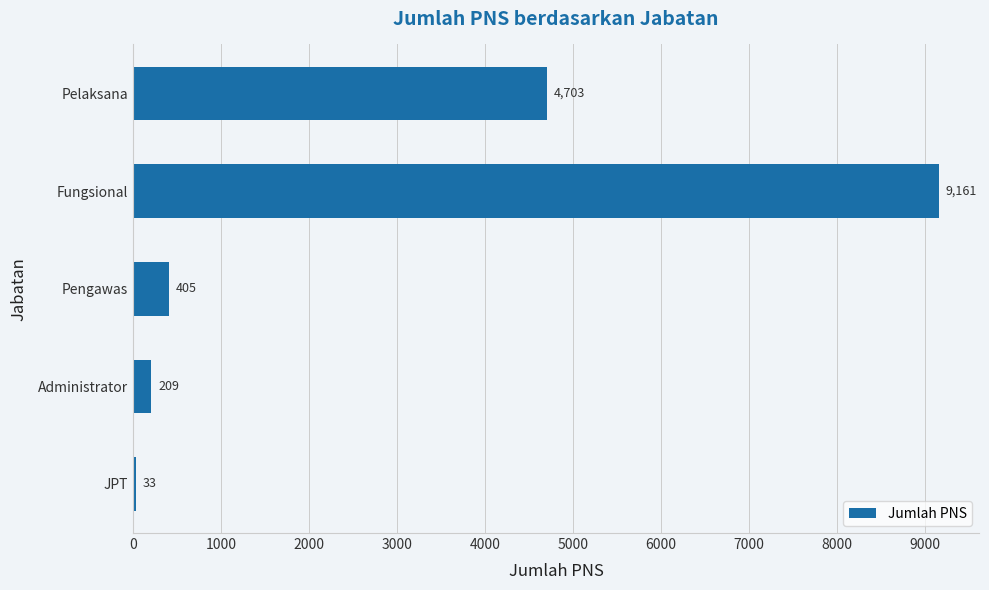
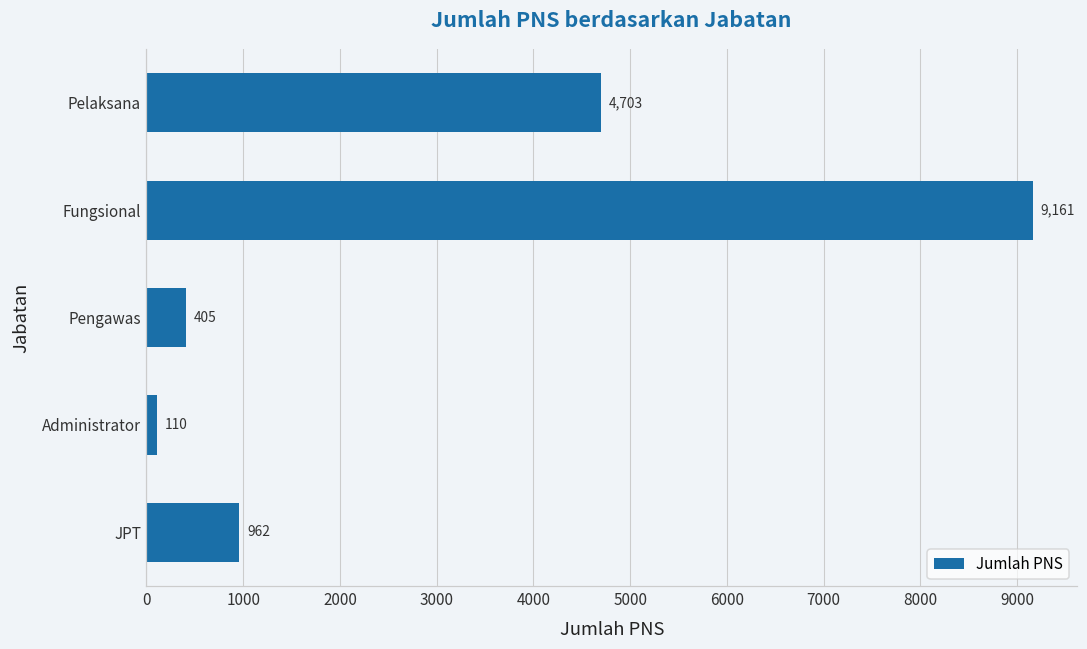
Administrator: 209 -> 110
JPT: 33 -> 962
